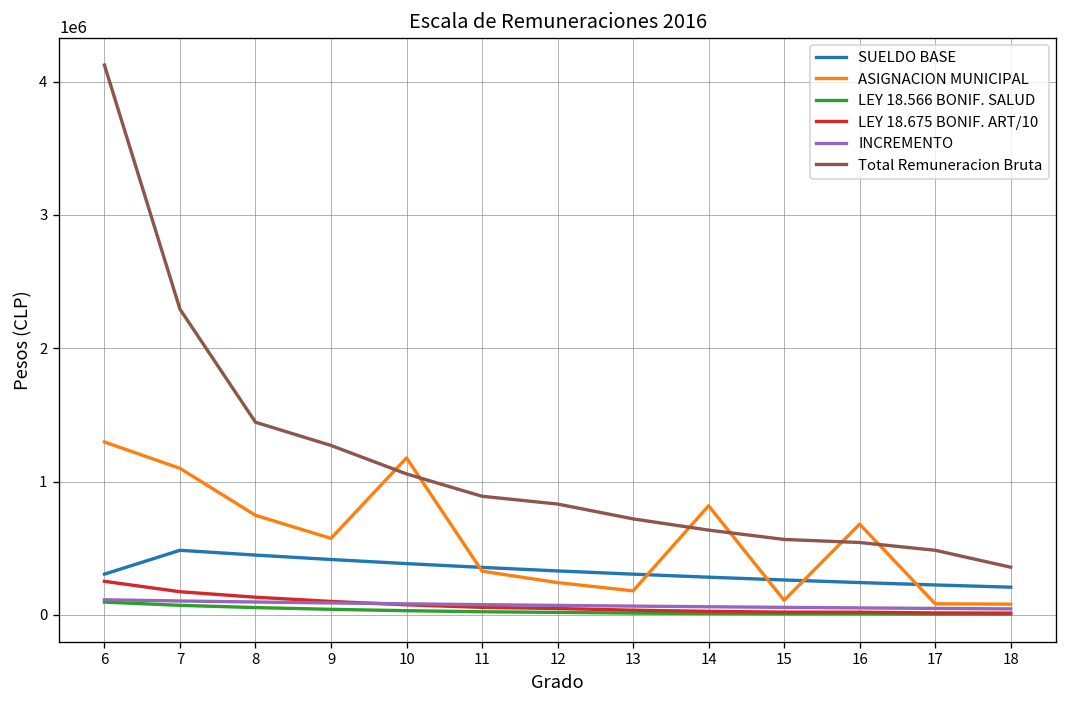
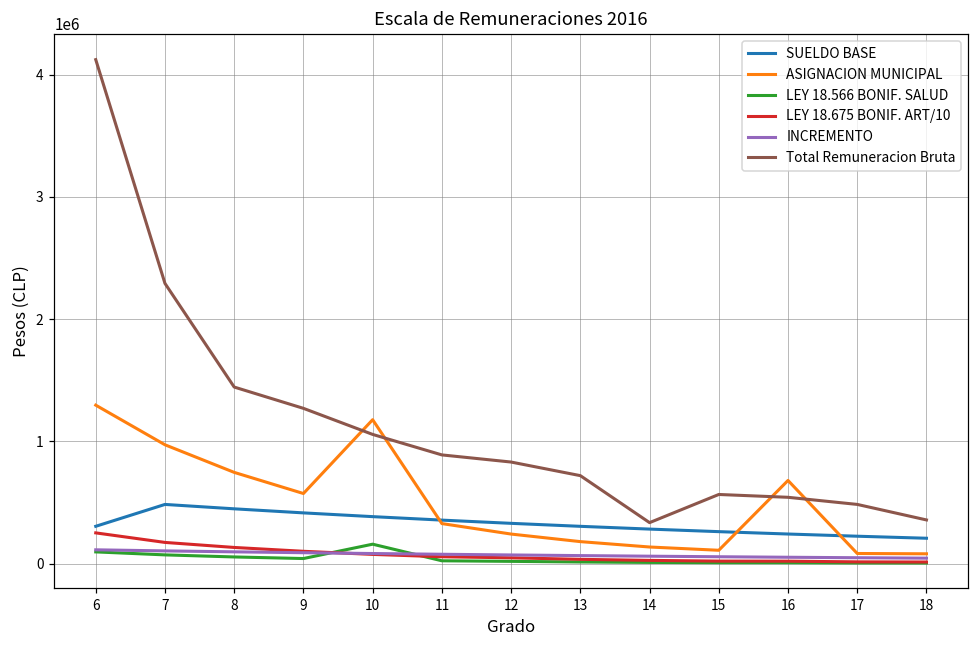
ASIGNACION MUNICIPAL, 7: 1100000 -> 970000
LEY 18.566 BONIF. SALUD, 10: 30000 -> 160000
ASIGNACION MUNICIPAL, 14: 820000 -> 140000
Total Remuneracion Bruta, 14: 640000 -> 340000
